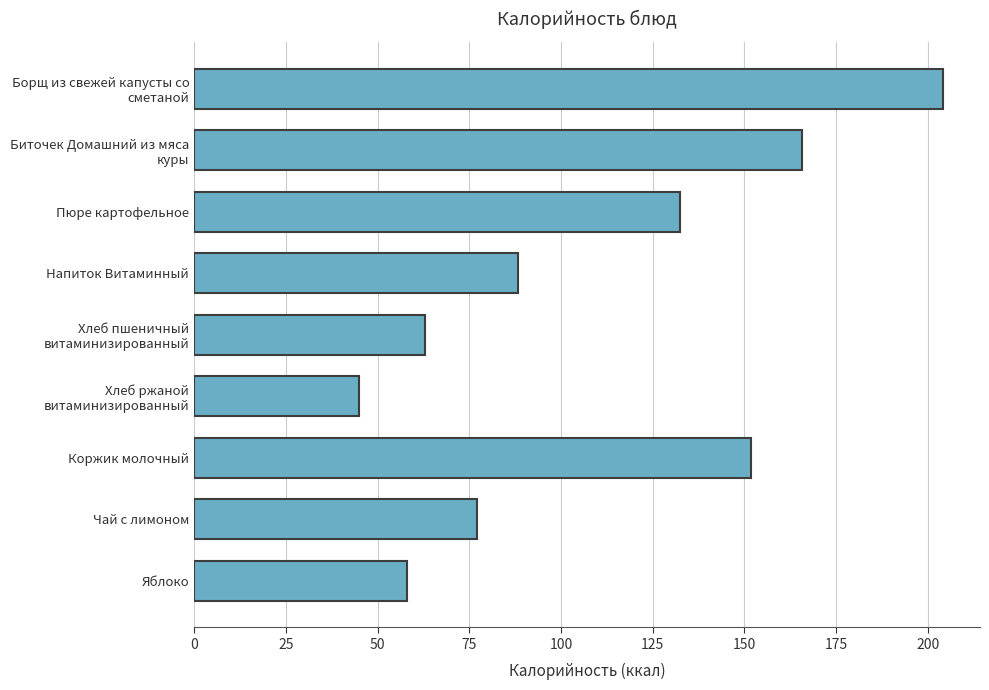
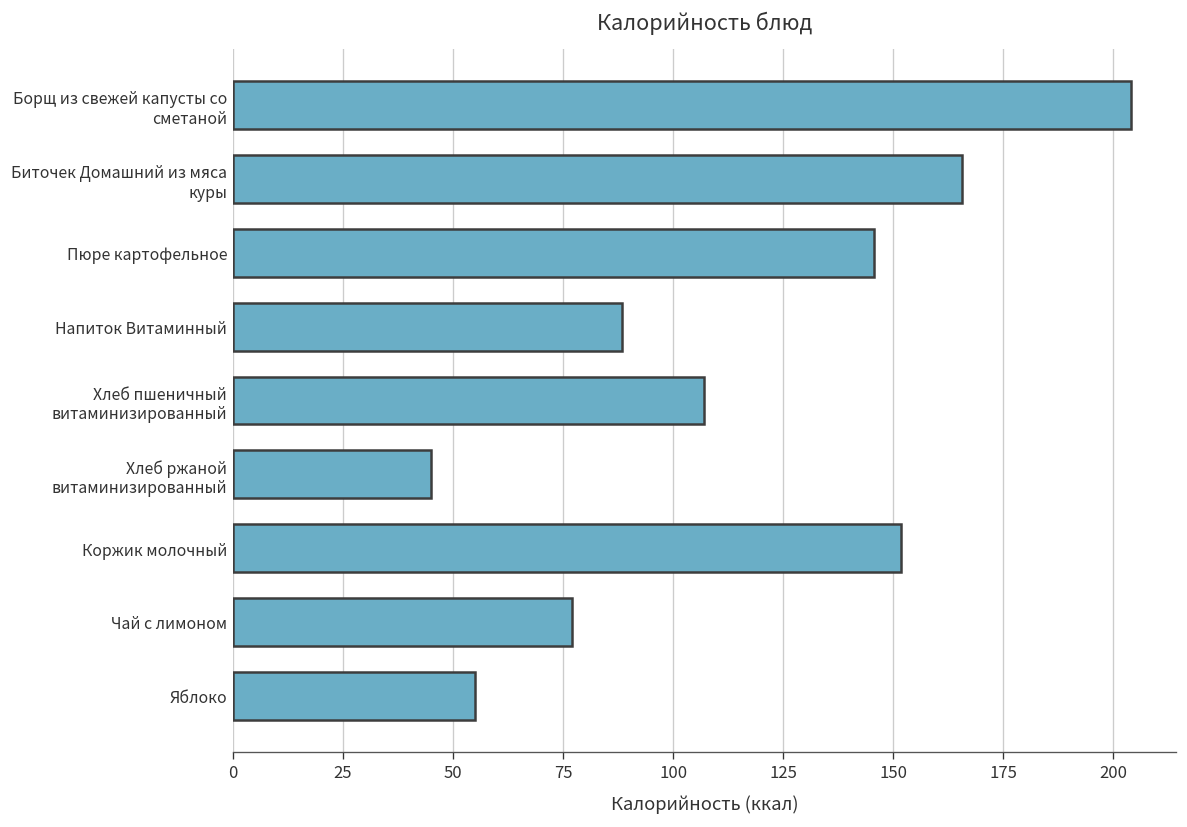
Пюре картофельное: 132 -> 146
Хлеб пшеничный витаминизированный: 63 -> 107
Яблоко: 58 -> 55
